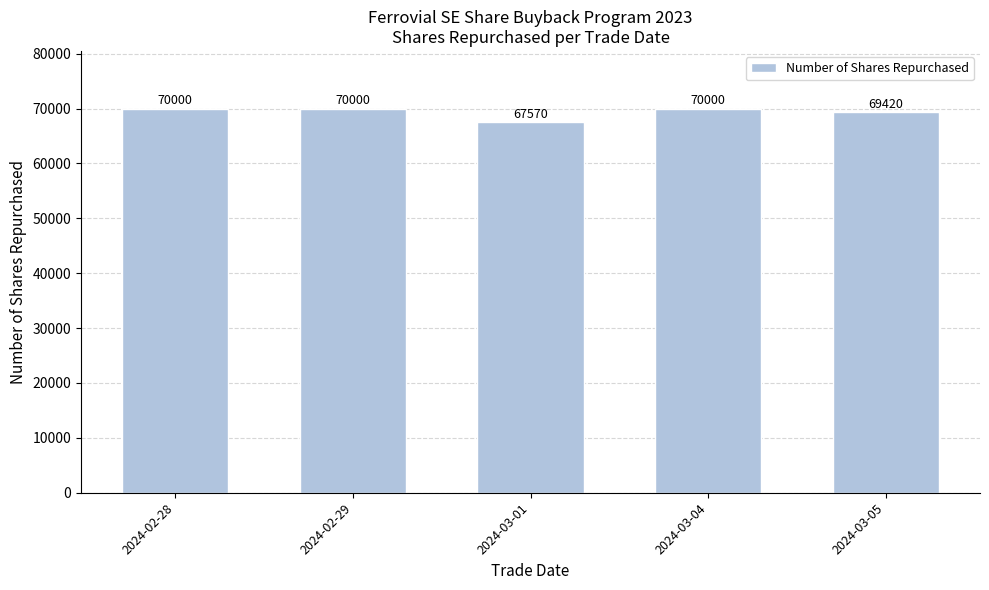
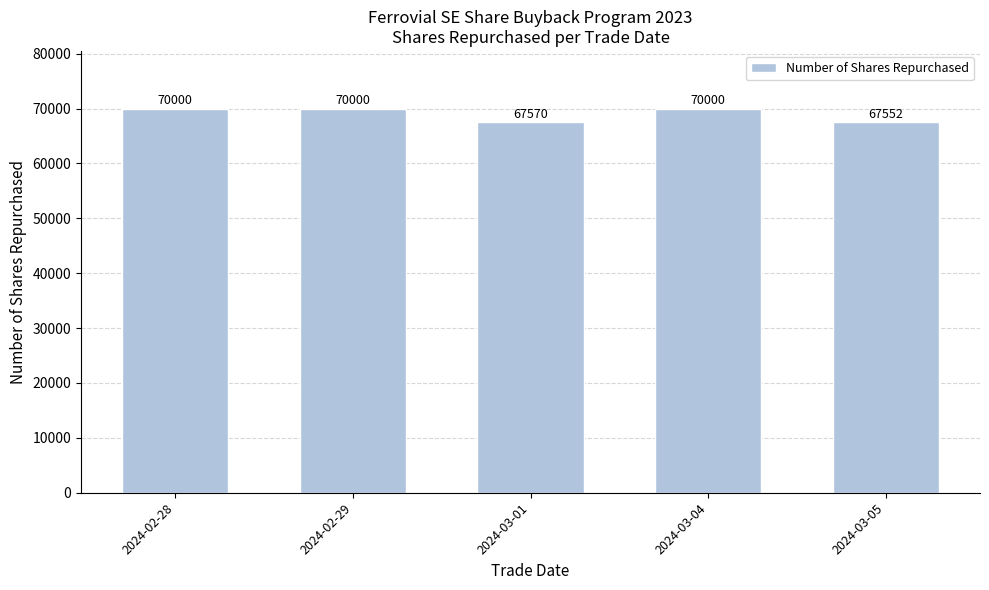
2024-03-05: 69420 -> 67552
